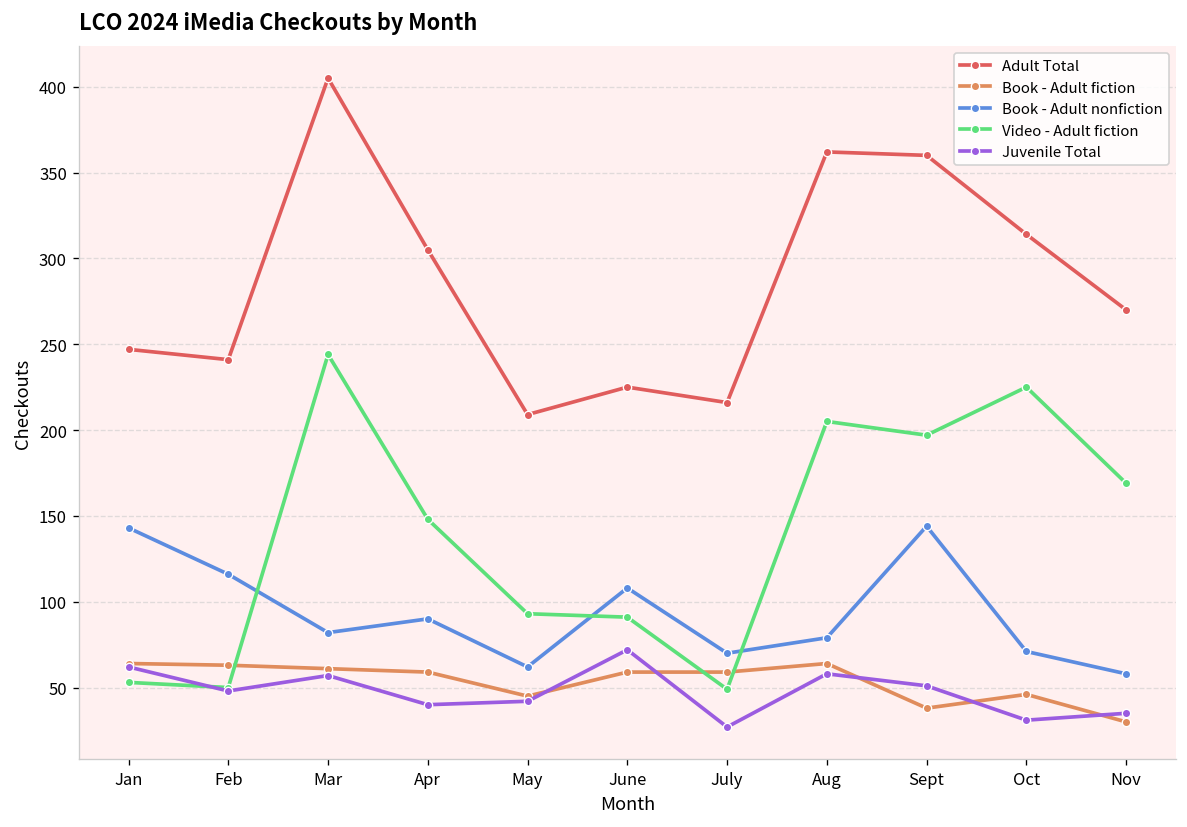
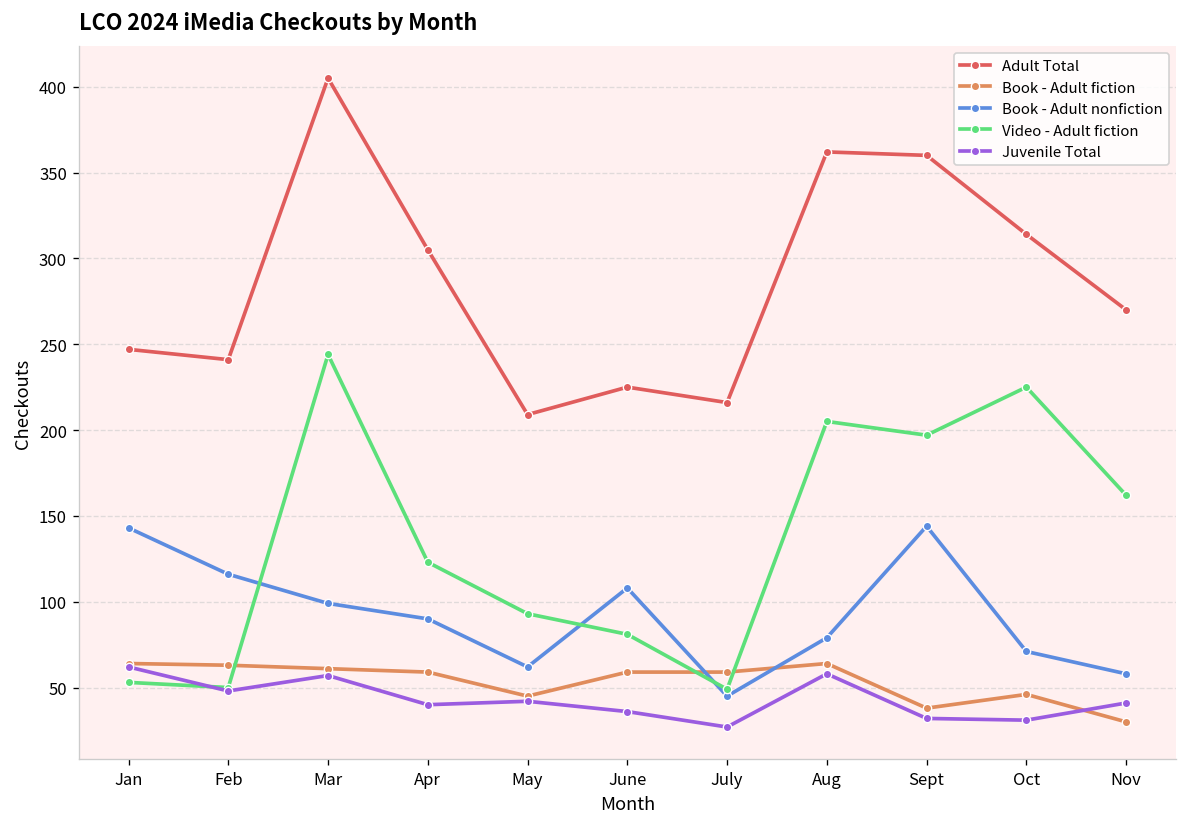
Book - Adult nonfiction, Mar: 82 -> 99
Video - Adult fiction, Apr: 148 -> 123
Video - Adult fiction, June: 91 -> 81
Juvenile Total, June: 72 -> 36
Book - Adult nonfiction, July: 70 -> 45
Juvenile Total, Sept: 51 -> 32
Video - Adult fiction, Nov: 169 -> 162
Juvenile Total, Nov: 35 -> 41
